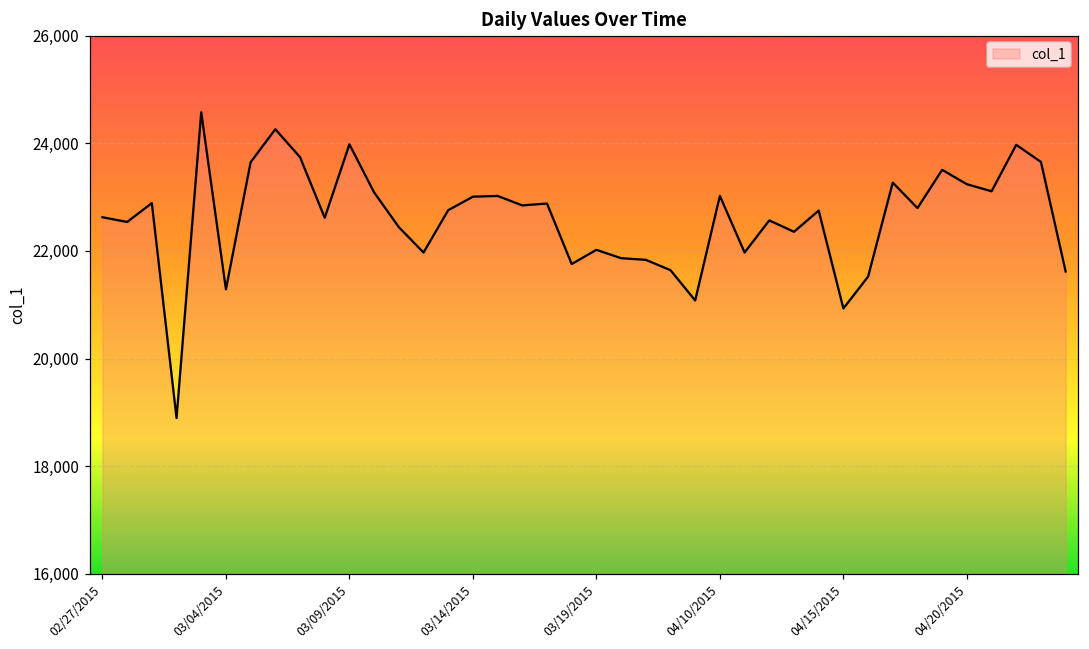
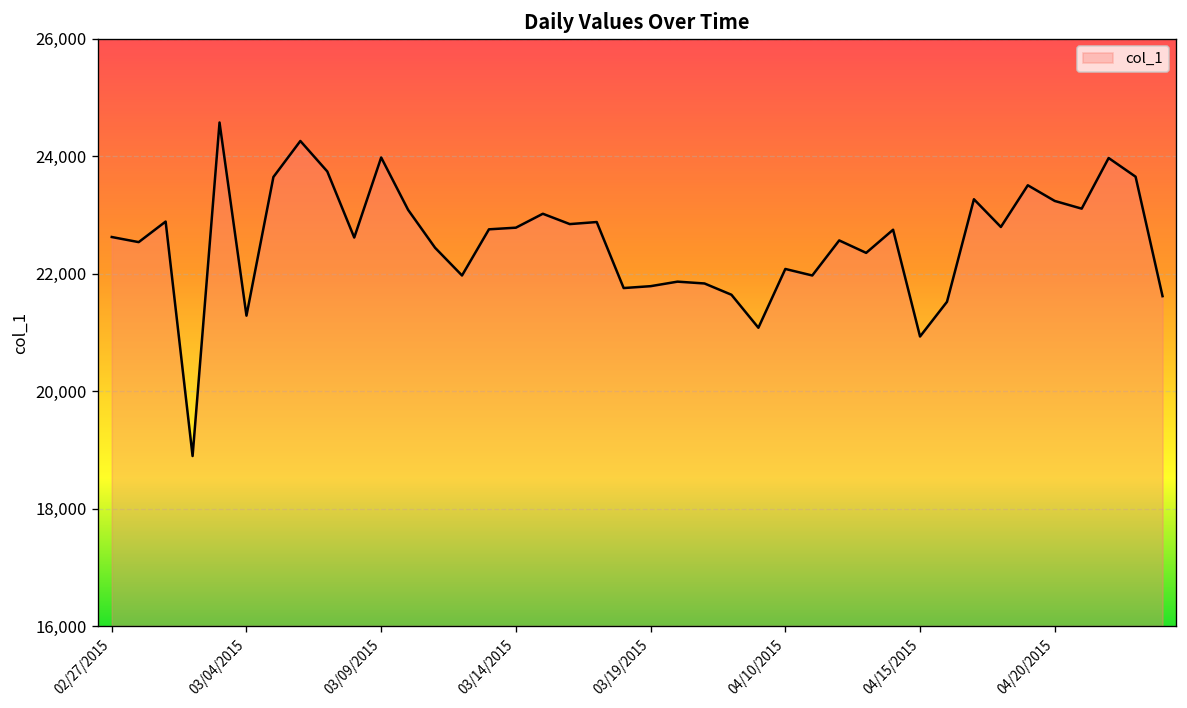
03/14/2015: 23,000 -> 22,800
03/19/2015: 22,000 -> 21,800
04/10/2015: 23,000 -> 22,100
